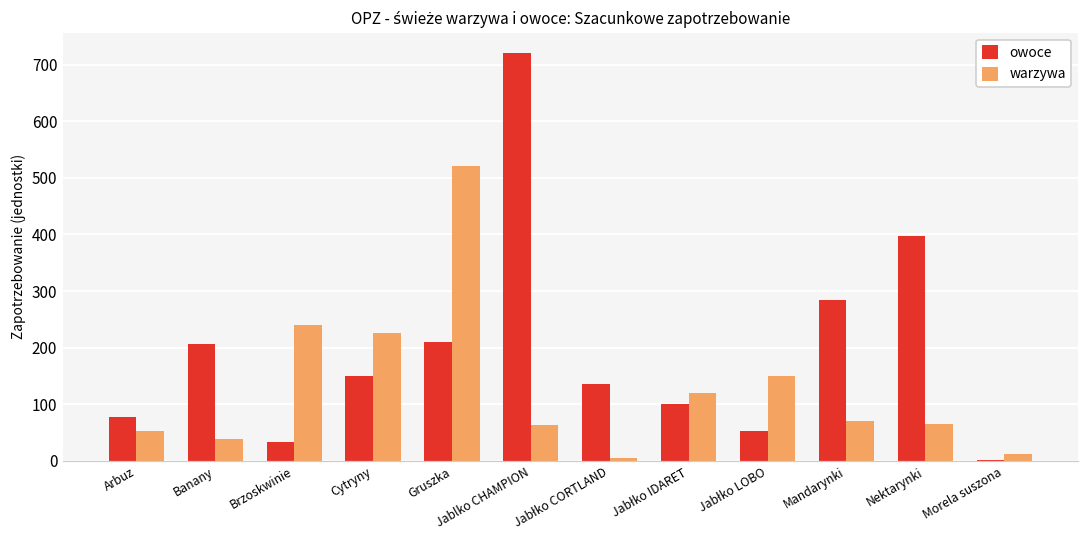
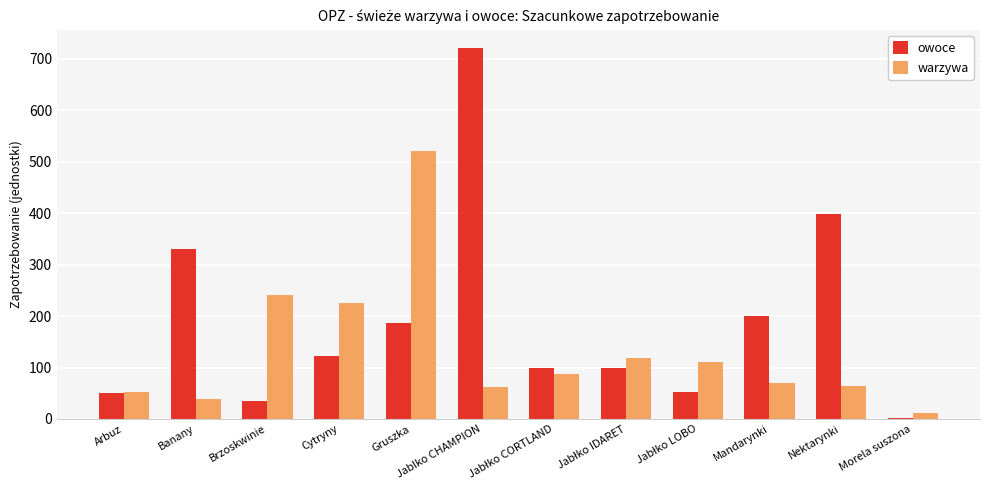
owoce, Arbuz: 80 -> 50
owoce, Banany: 210 -> 330
owoce, Cytryny: 150 -> 120
owoce, Gruszka: 210 -> 190
owoce, Jabłko CORTLAND: 140 -> 100
warzywa, Jabłko CORTLAND: 10 -> 90
warzywa, Jabłko LOBO: 150 -> 110
owoce, Mandarynki: 280 -> 200
